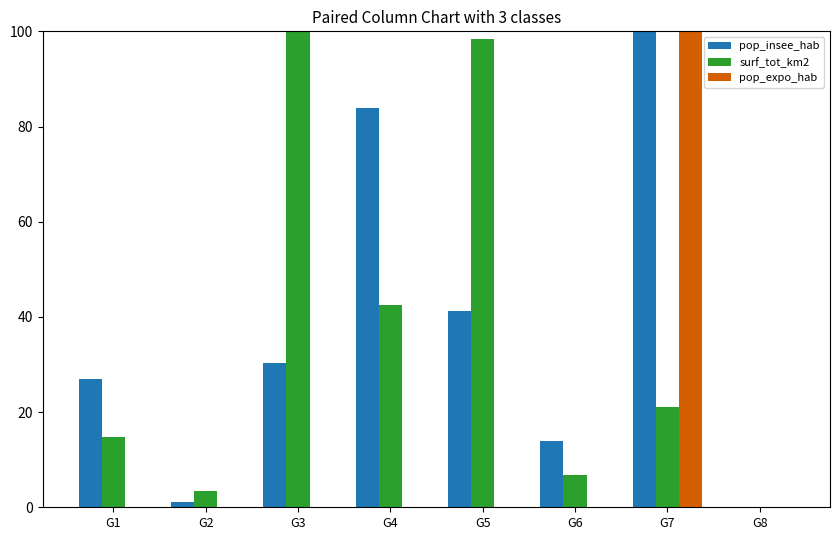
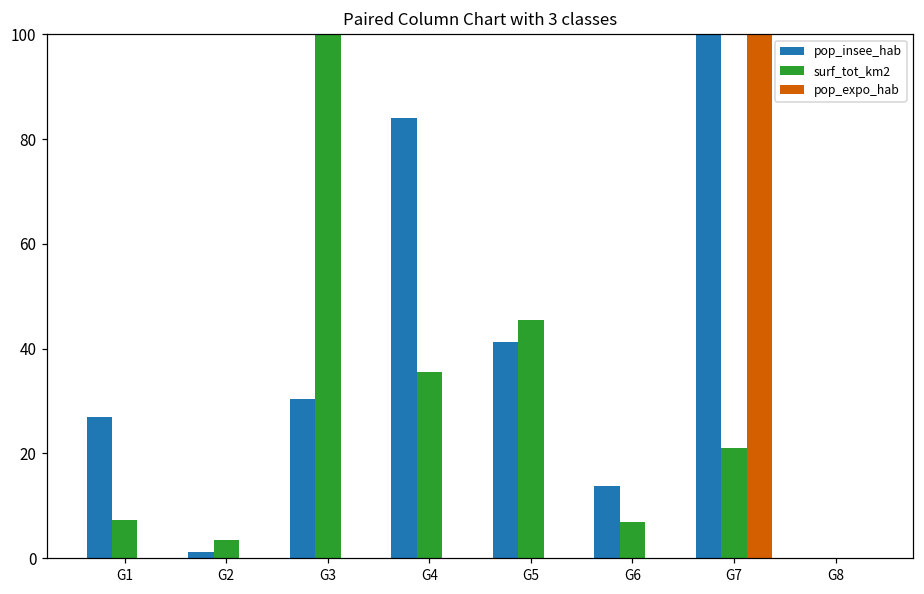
surf_tot_km2, G1: 15 -> 7
surf_tot_km2, G4: 42 -> 36
surf_tot_km2, G5: 98 -> 46
